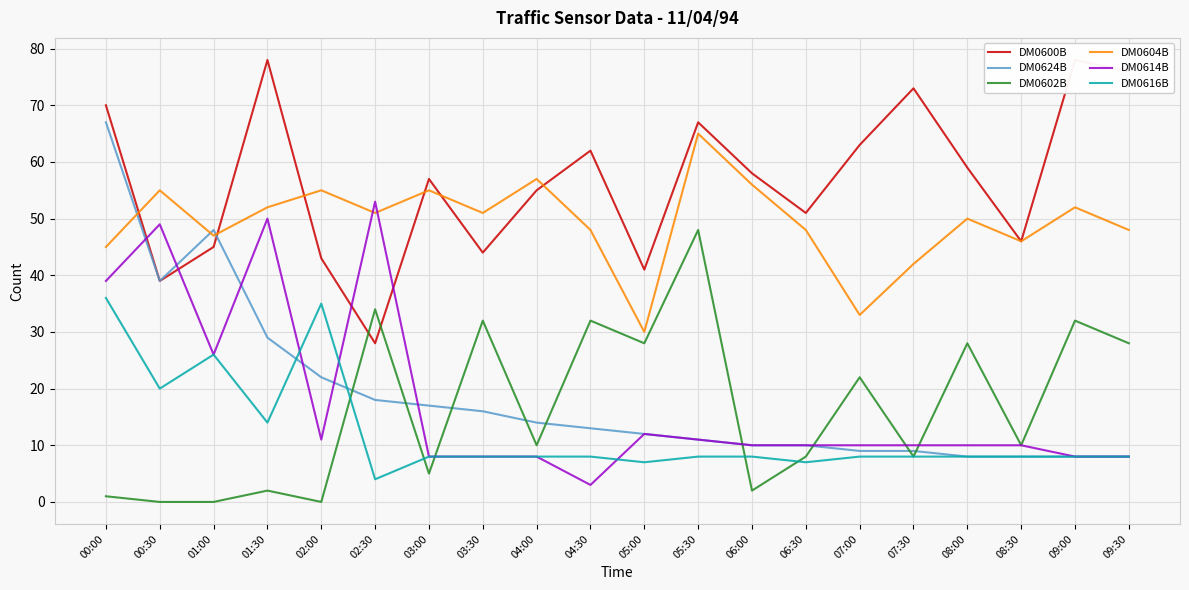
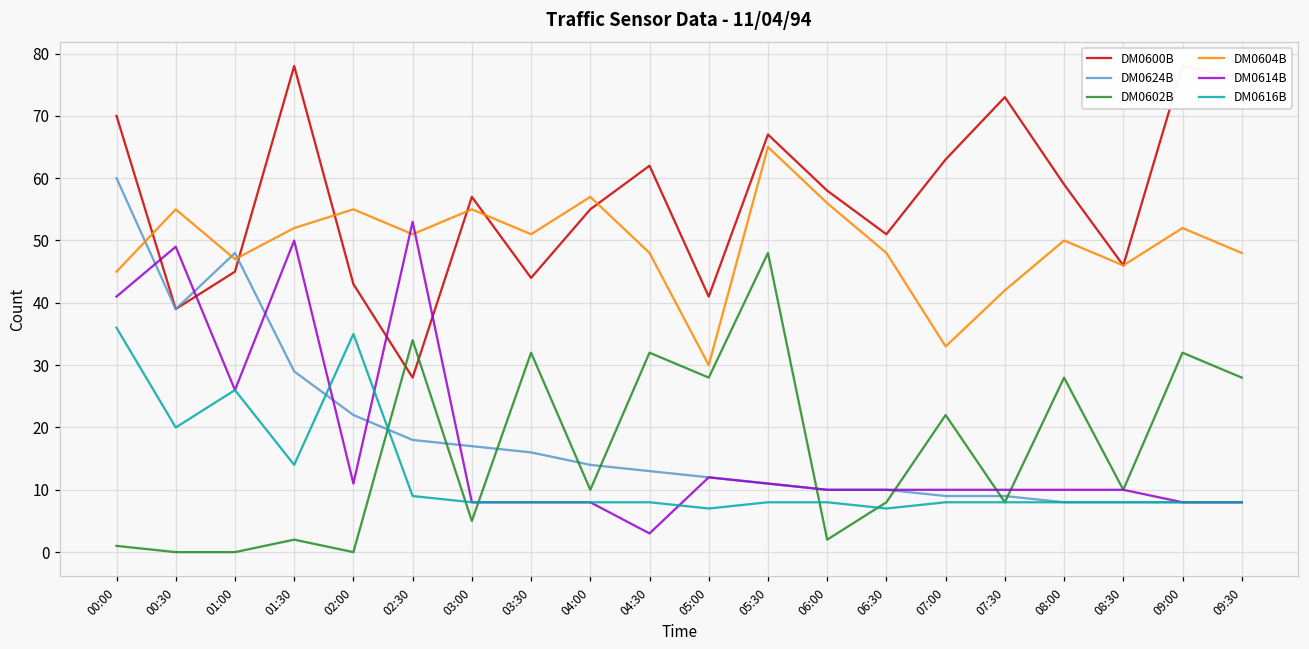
DM0624B, 00:00: 67 -> 60
DM0614B, 00:00: 39 -> 41
DM0616B, 02:30: 4 -> 9
